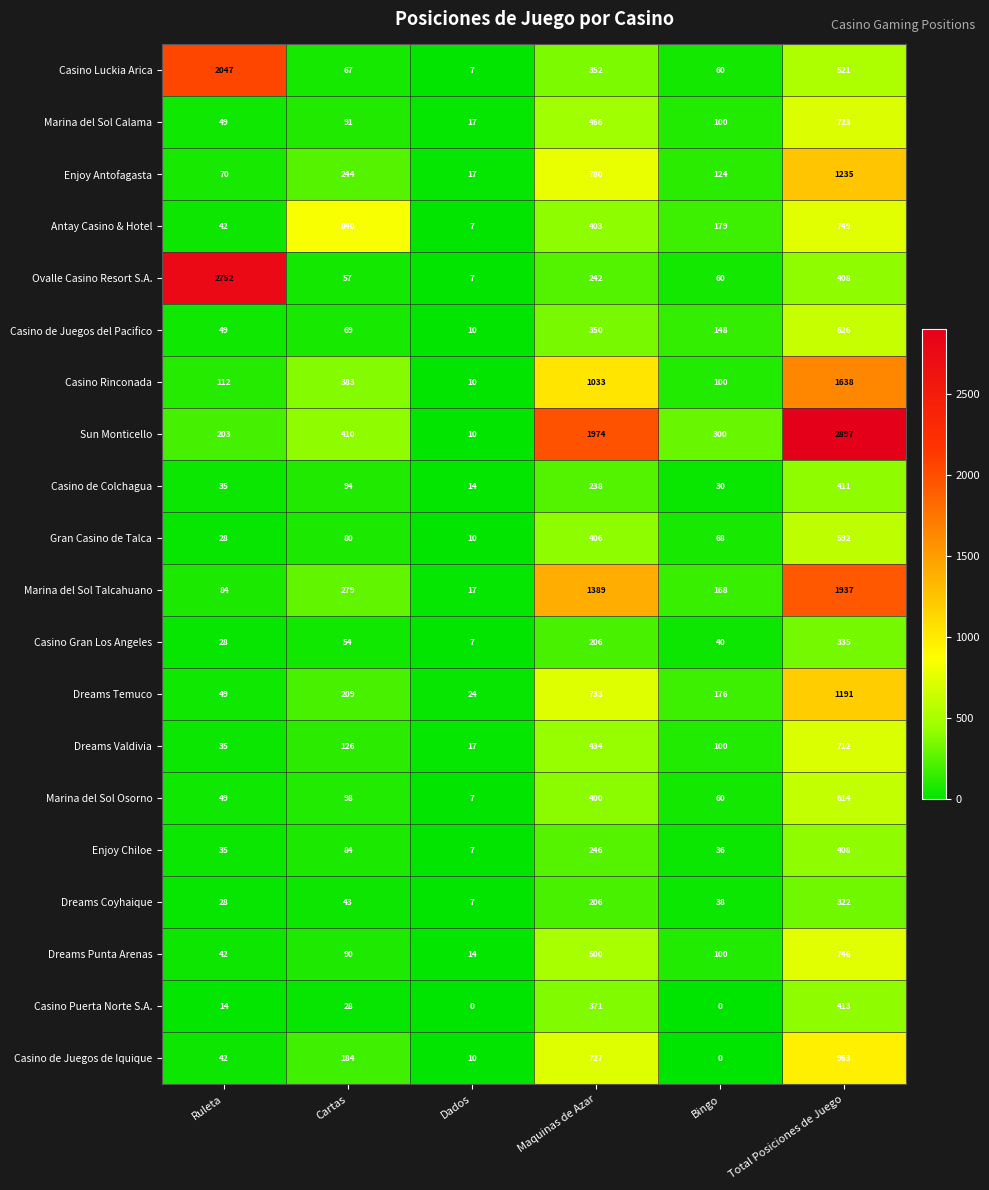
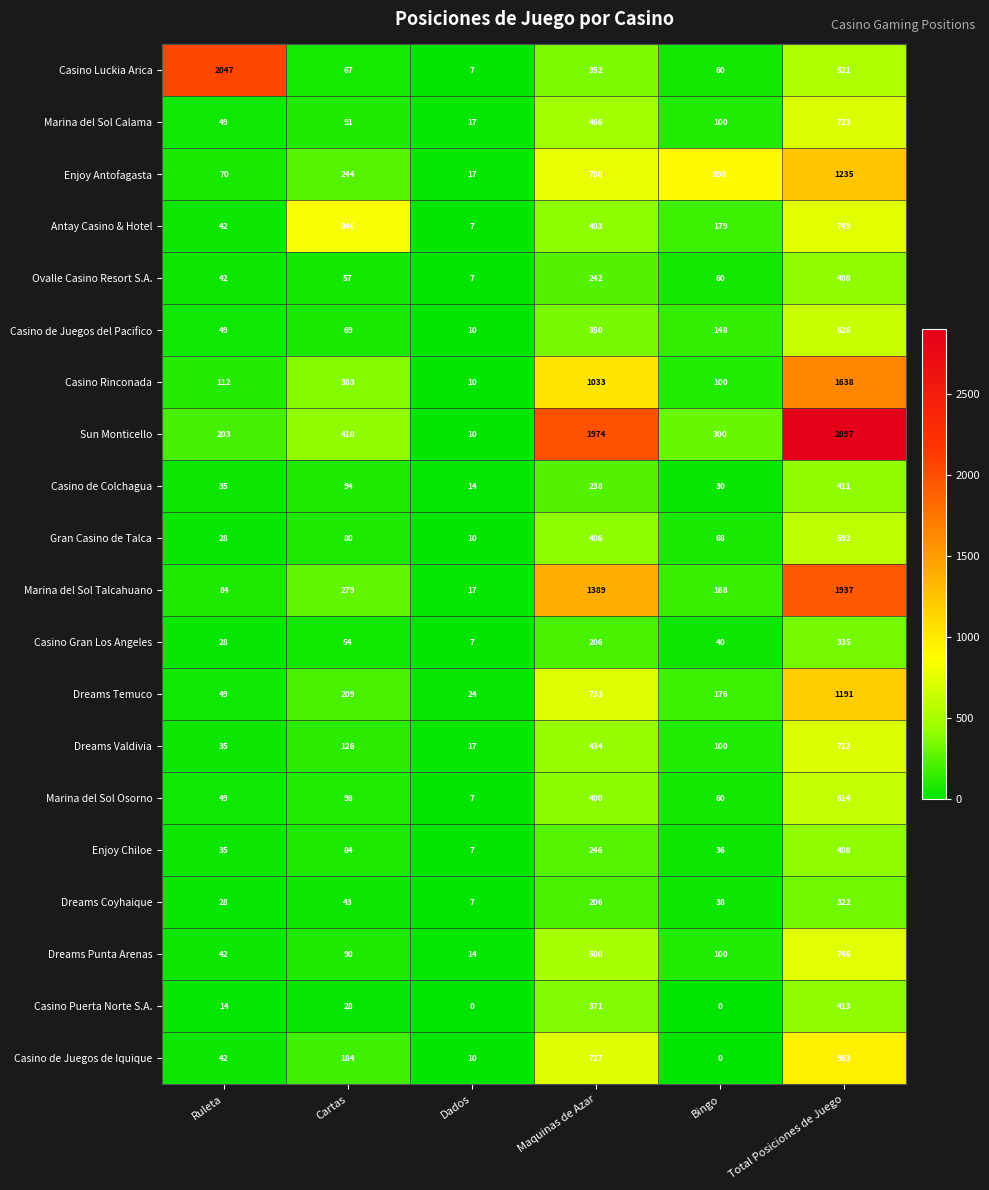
Enjoy Antofagasta, Bingo: 124 -> 898
Ovalle Casino Resort S.A., Ruleta: 2752 -> 42
